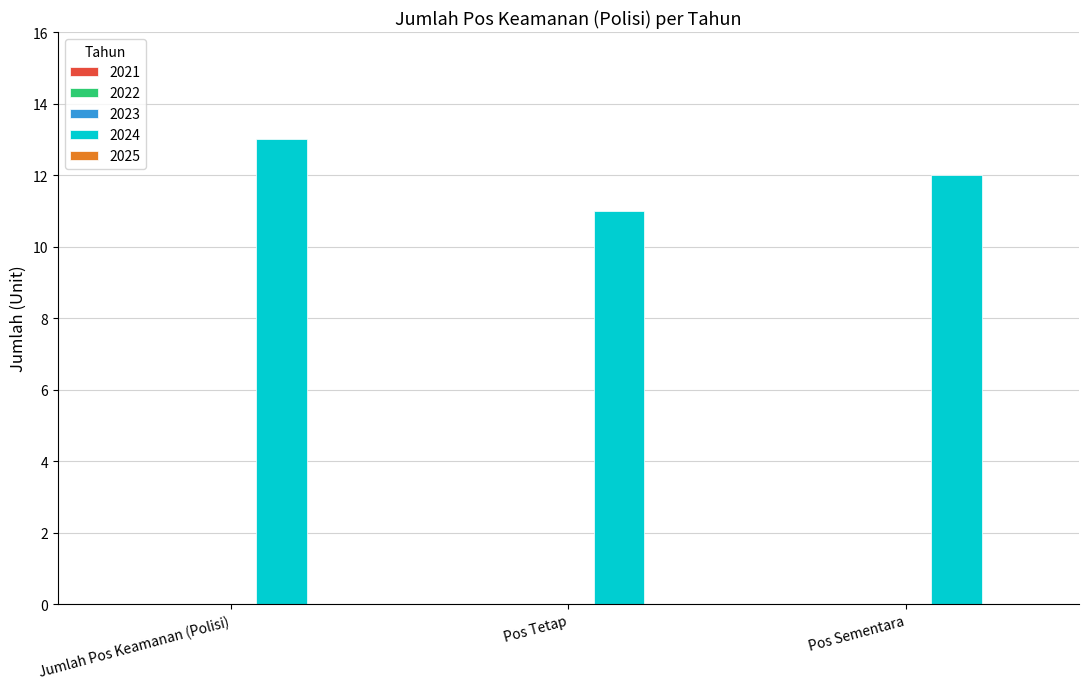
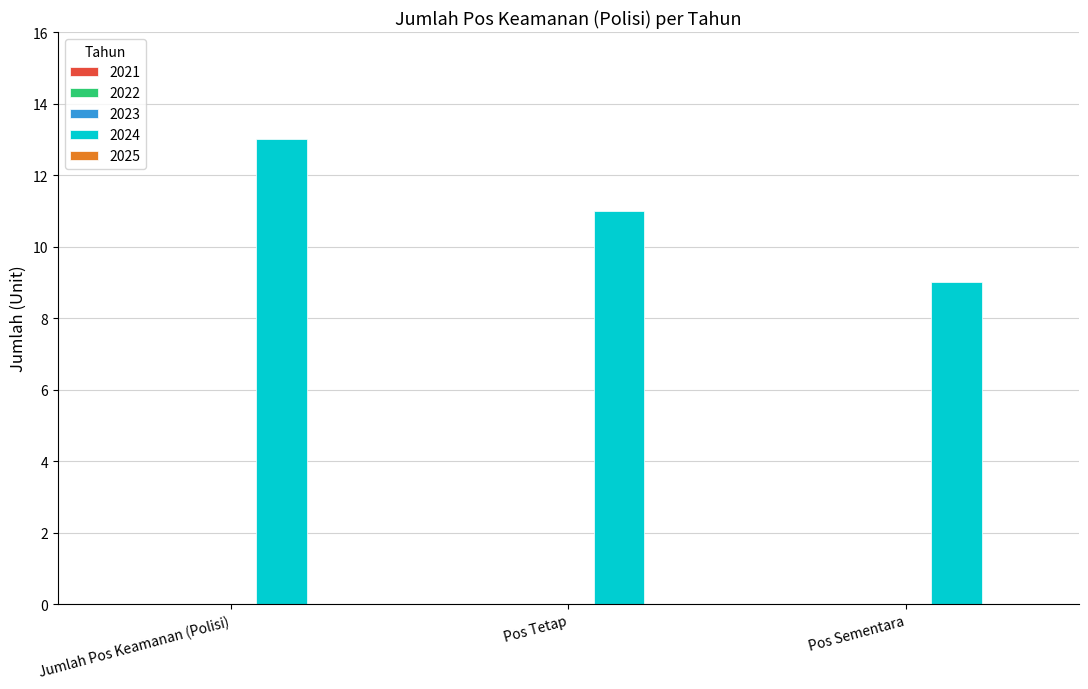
2024, Pos Sementara: 12 -> 9
